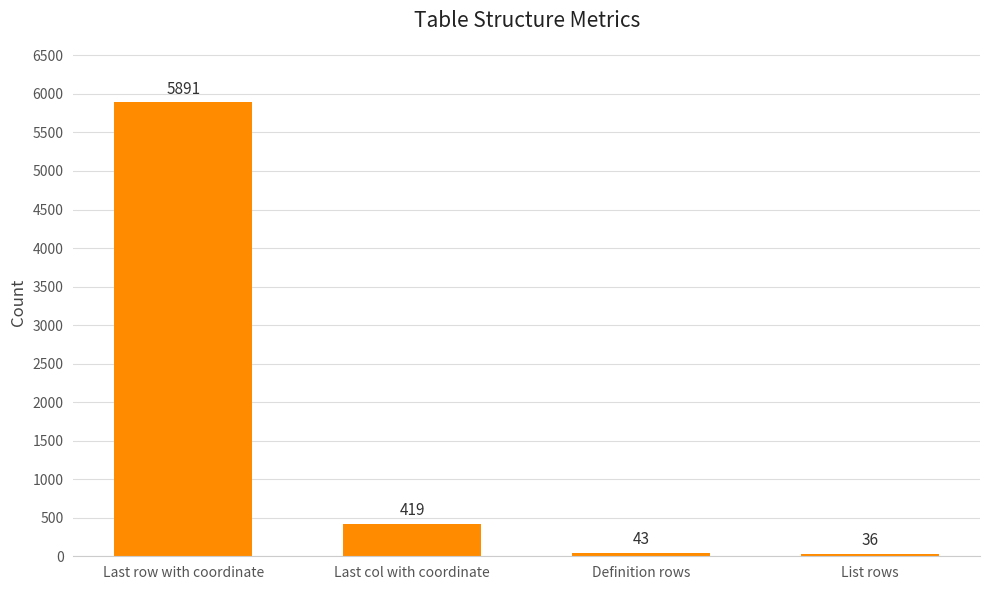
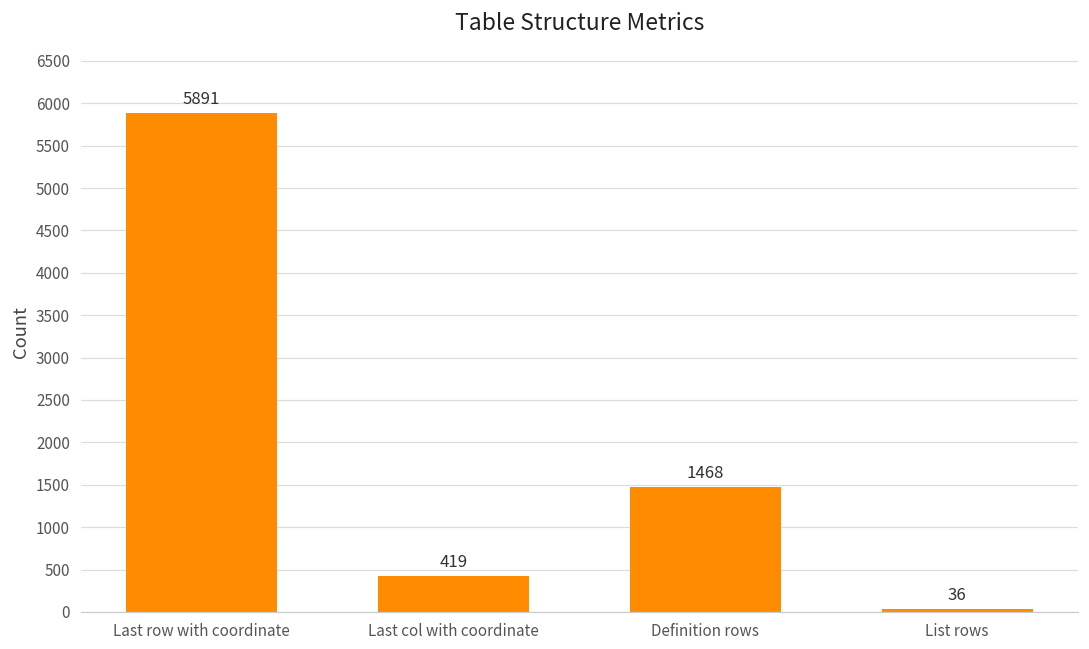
Definition rows: 43 -> 1468
